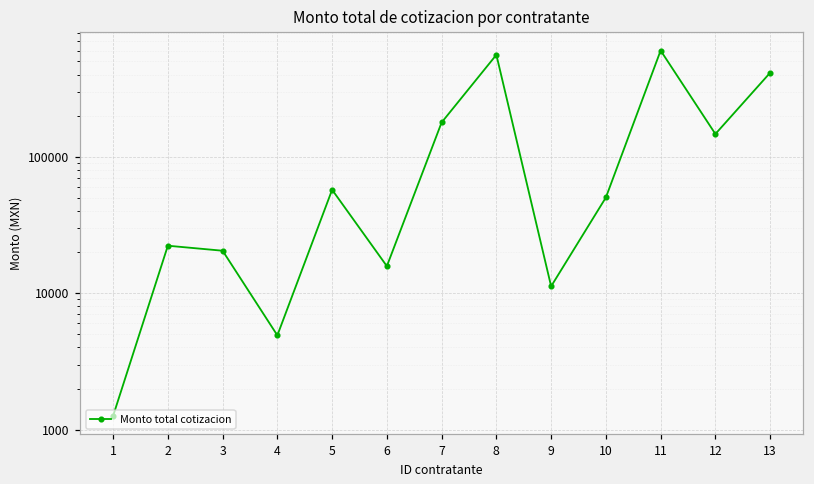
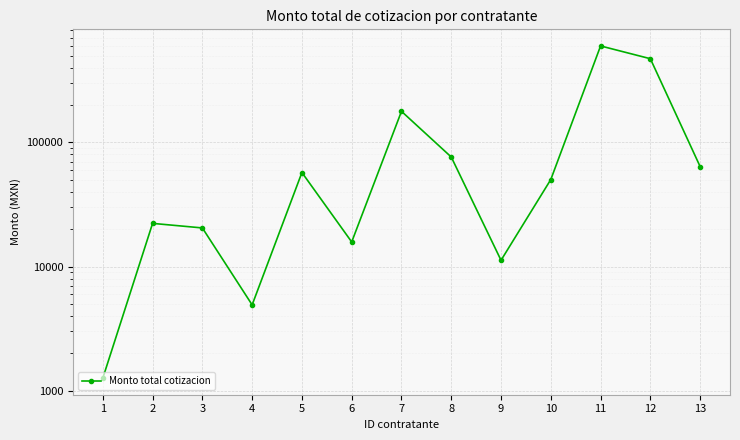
8: 600000 -> 80000
12: 150000 -> 470000
13: 410000 -> 60000
